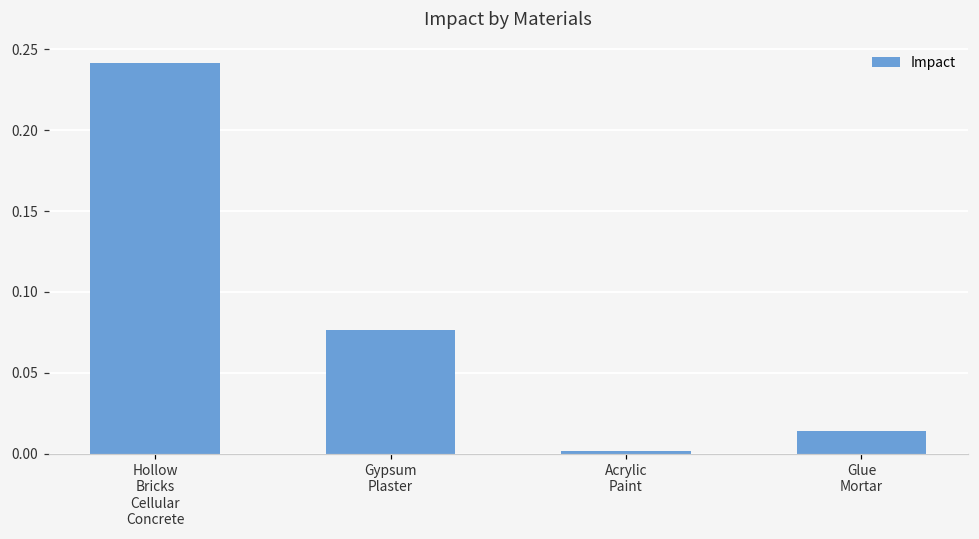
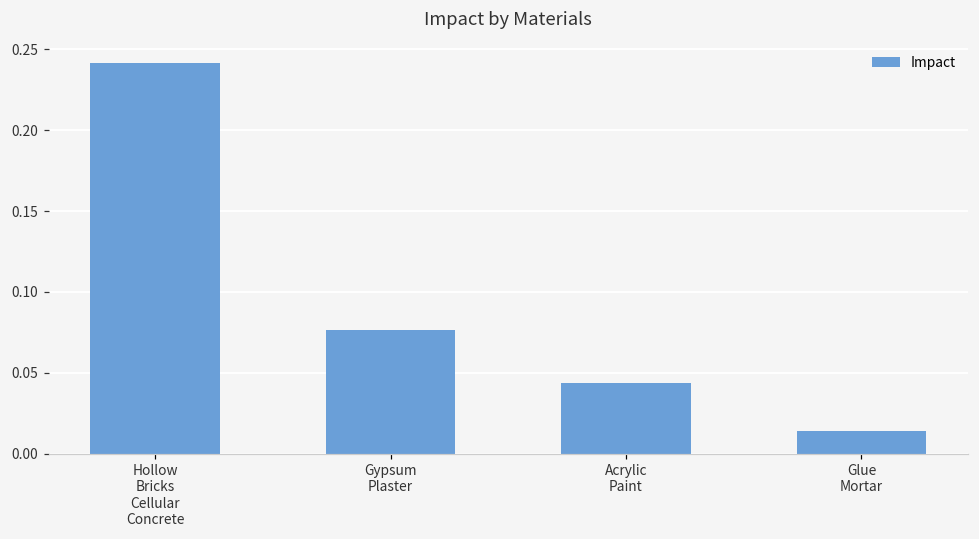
Acrylic Paint: 0.002 -> 0.044
